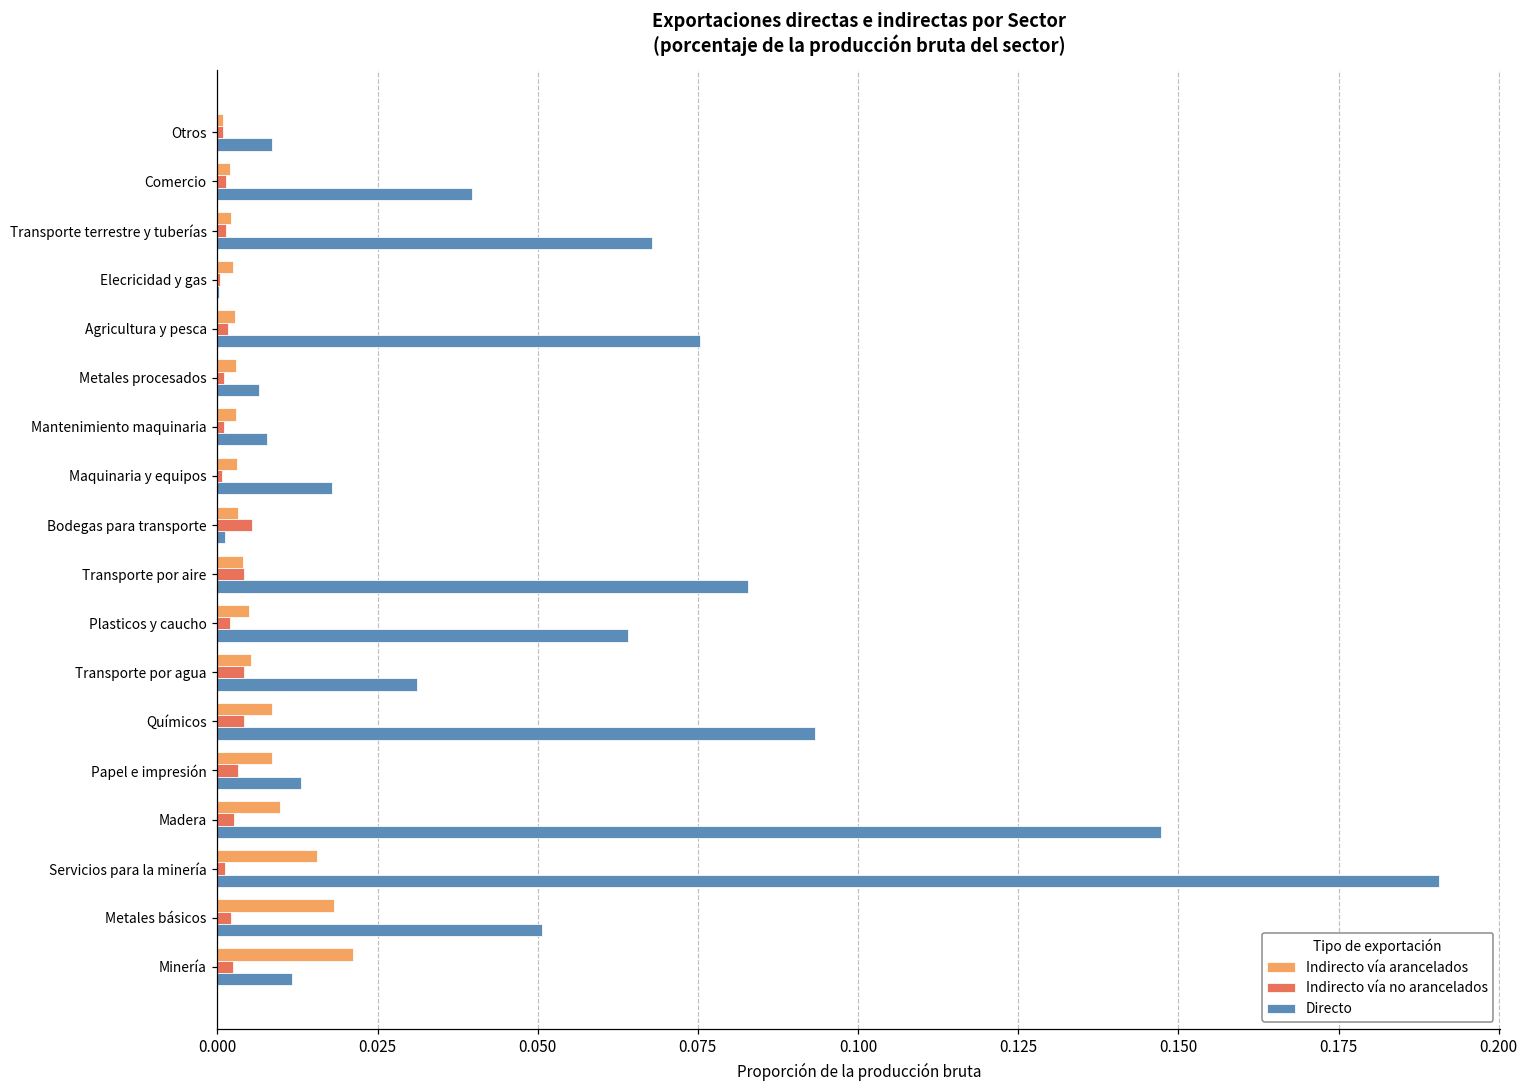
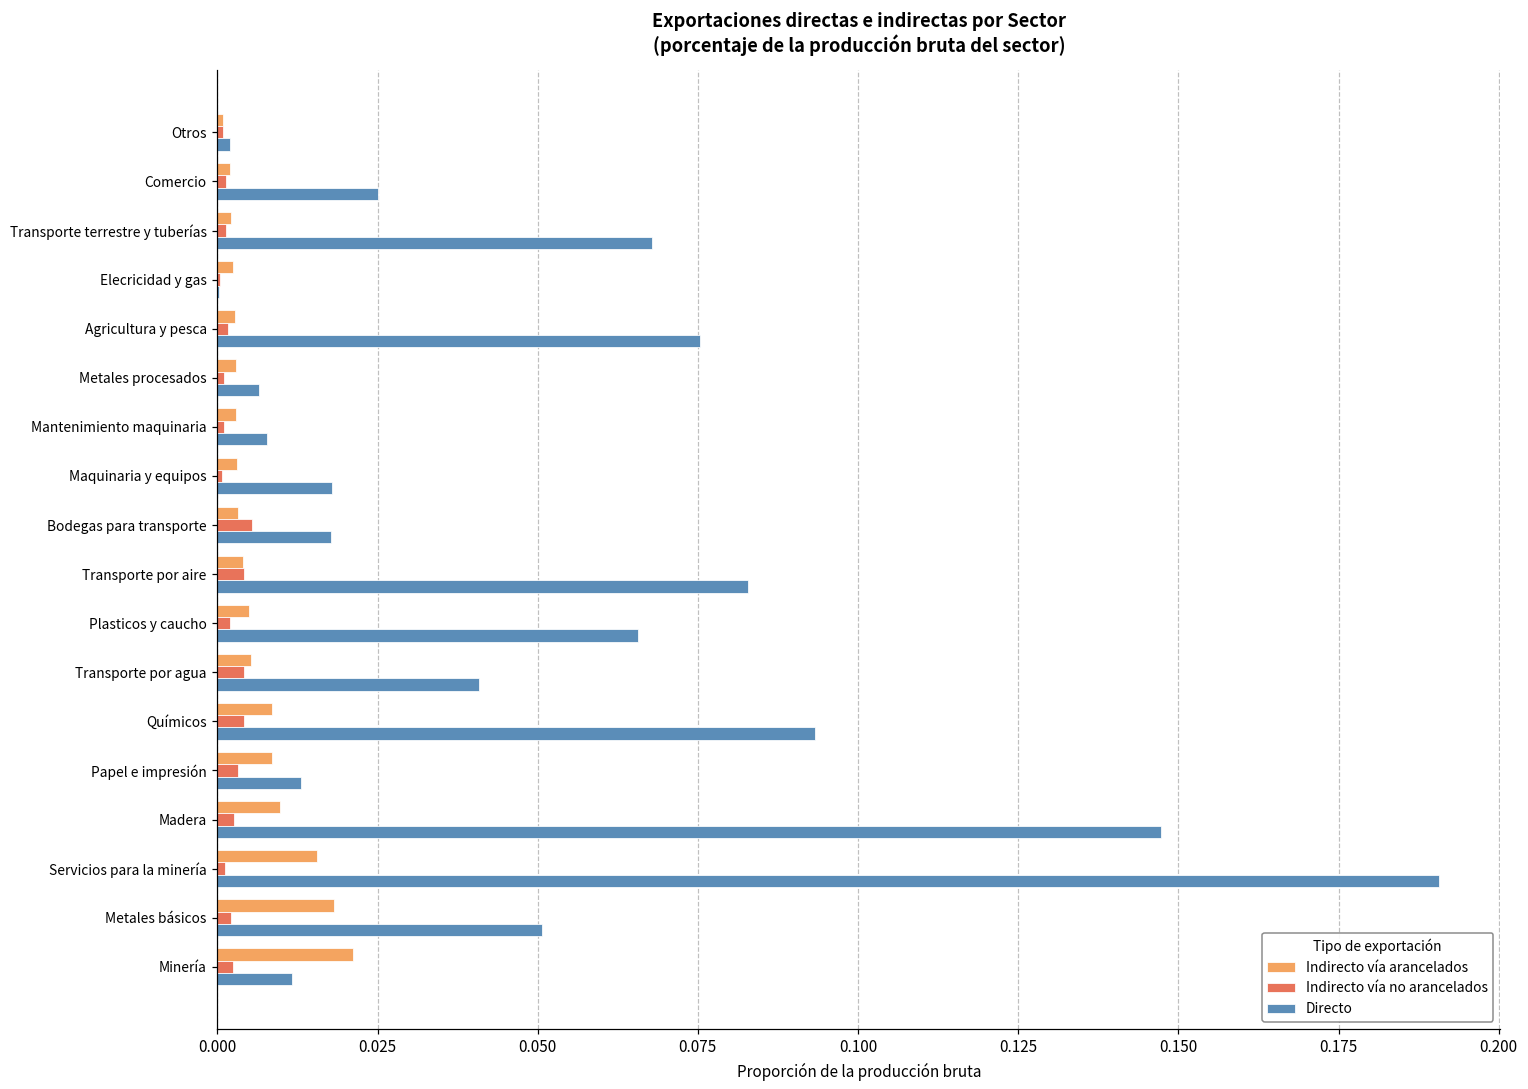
Directo, Otros: 0.008 -> 0.002
Directo, Comercio: 0.040 -> 0.025
Directo, Bodegas para transporte: 0.001 -> 0.018
Directo, Plasticos y caucho: 0.064 -> 0.066
Directo, Transporte por agua: 0.031 -> 0.041
